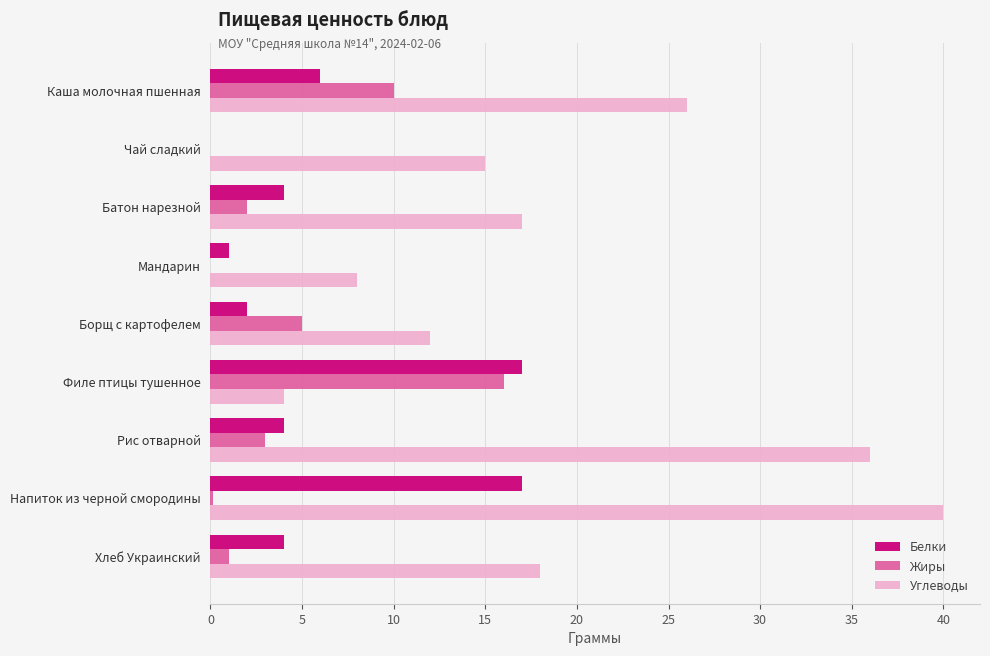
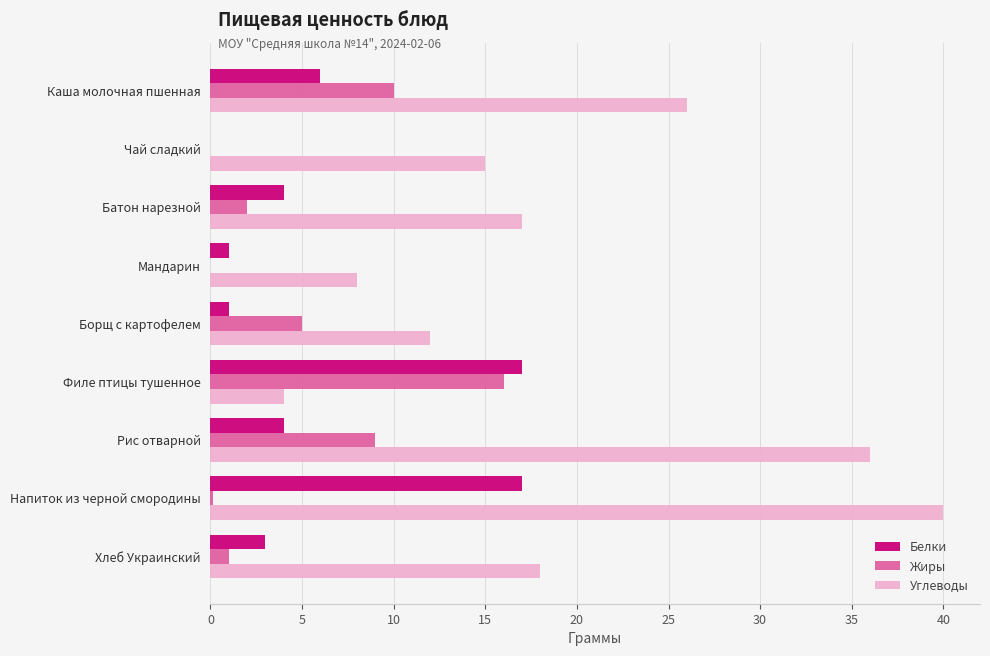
Белки, Борщ с картофелем: 2 -> 1
Жиры, Рис отварной: 3 -> 9
Белки, Хлеб Украинский: 4 -> 3
